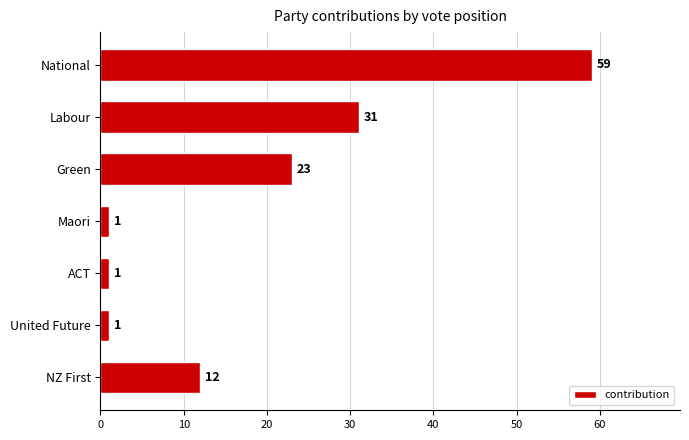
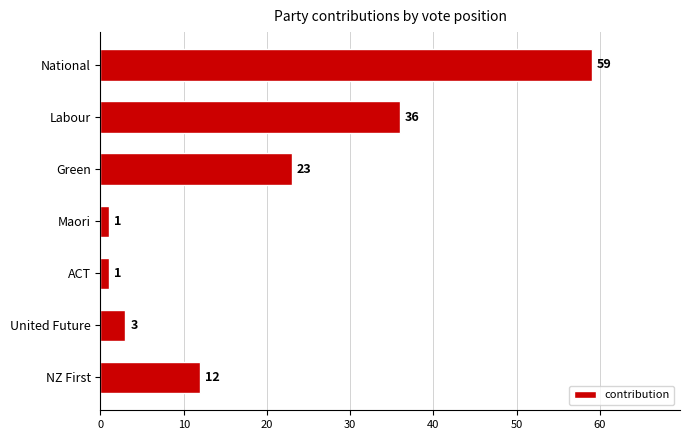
Labour: 31 -> 36
United Future: 1 -> 3
